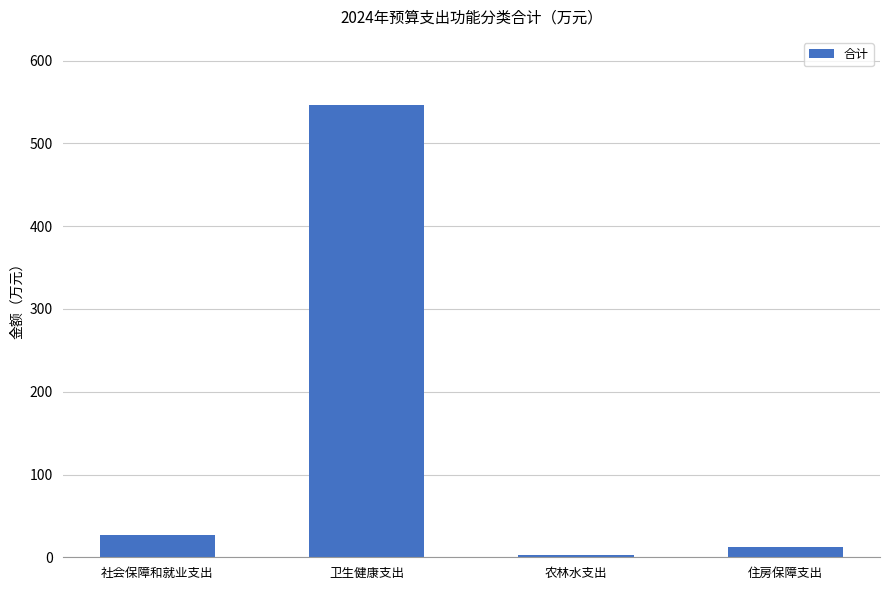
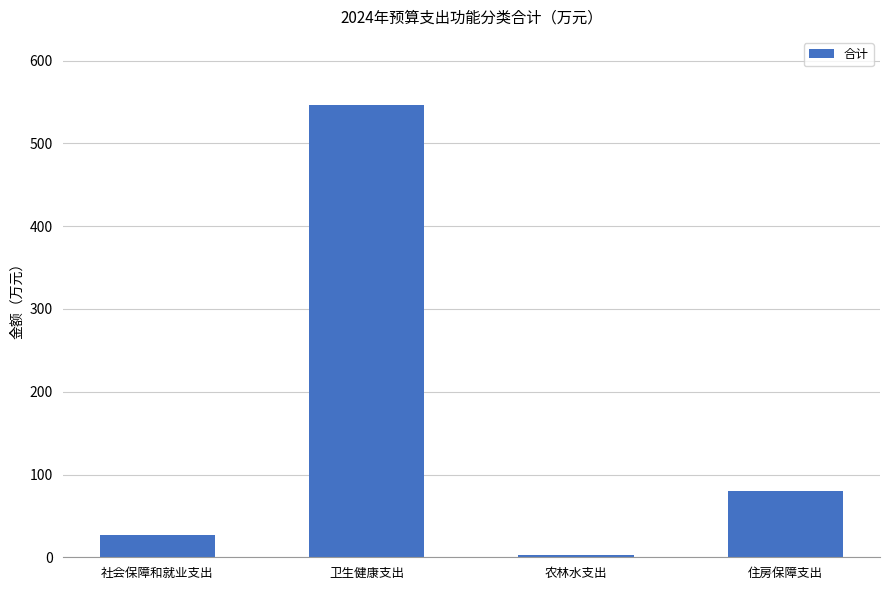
住房保障支出: 10 -> 80
